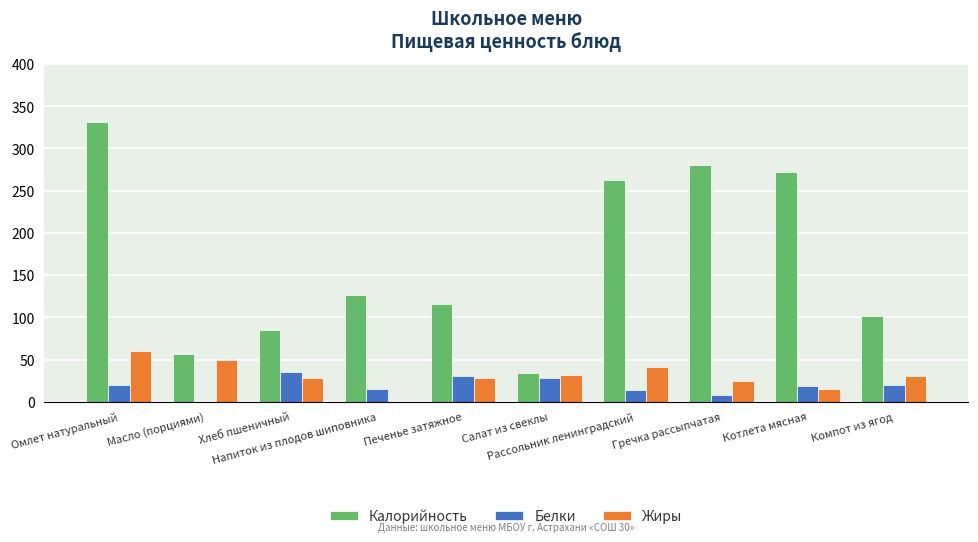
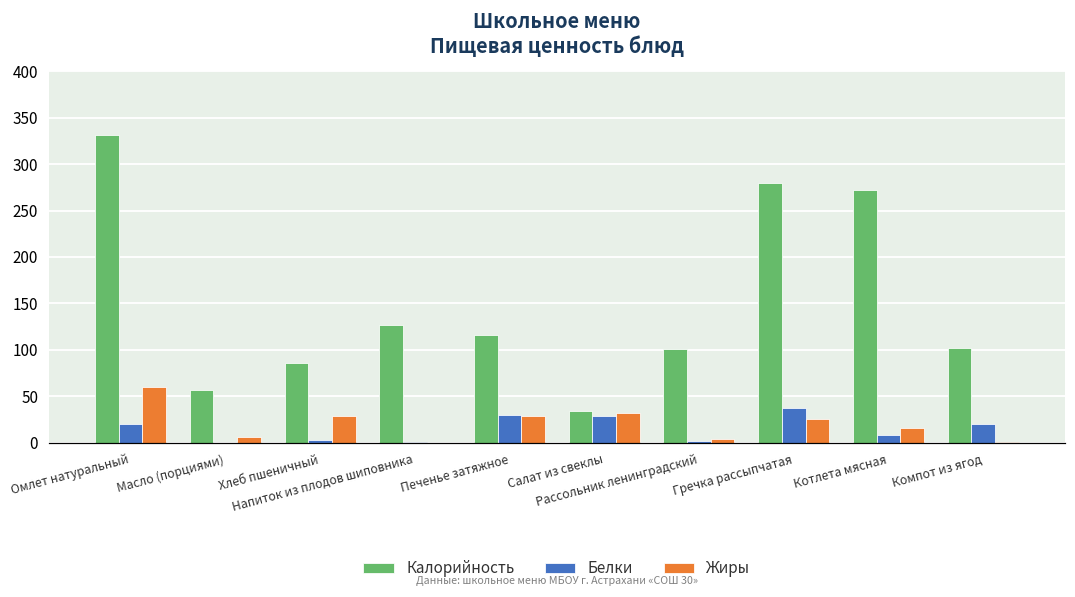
Жиры, Масло (порциями): 50 -> 10
Белки, Хлеб пшеничный: 30 -> 0
Белки, Напиток из плодов шиповника: 20 -> 0
Калорийность, Рассольник ленинградский: 260 -> 100
Белки, Рассольник ленинградский: 10 -> 0
Жиры, Рассольник ленинградский: 40 -> 0
Белки, Гречка рассыпчатая: 10 -> 40
Белки, Котлета мясная: 20 -> 10
Жиры, Компот из ягод: 30 -> 0
